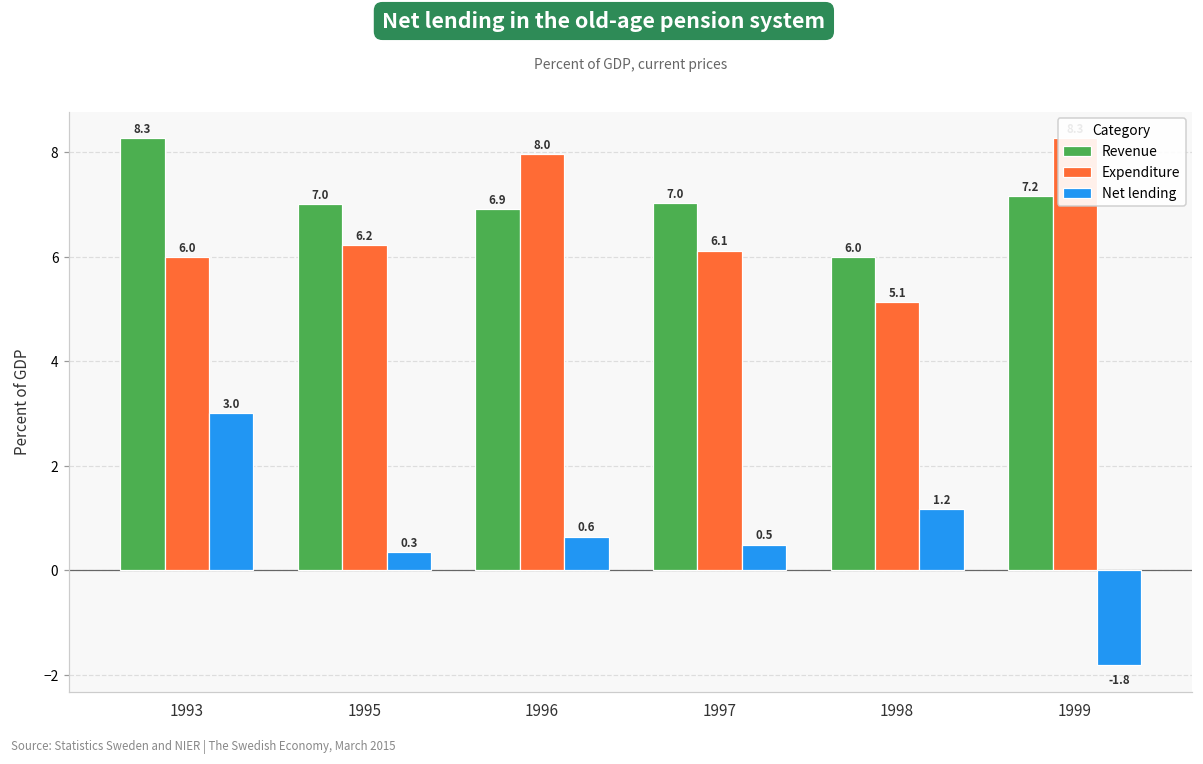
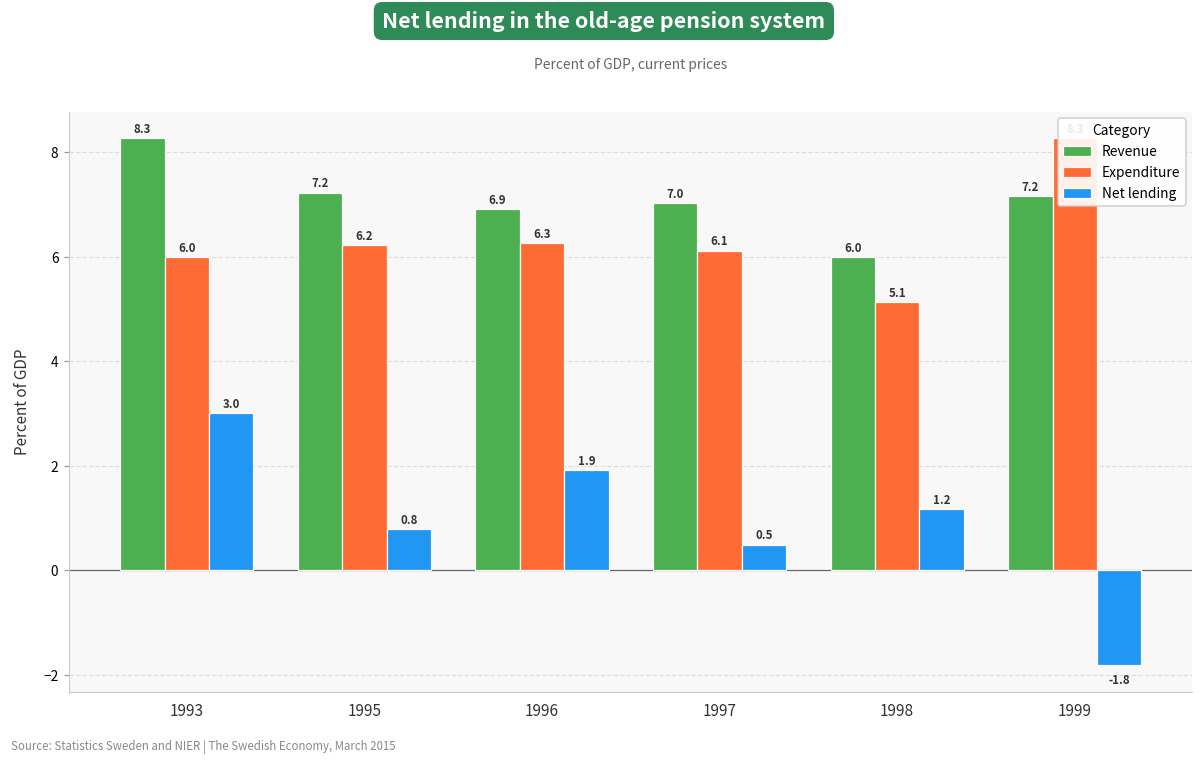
Revenue, 1995: 7.0 -> 7.2
Net lending, 1995: 0.3 -> 0.8
Expenditure, 1996: 8.0 -> 6.3
Net lending, 1996: 0.6 -> 1.9
